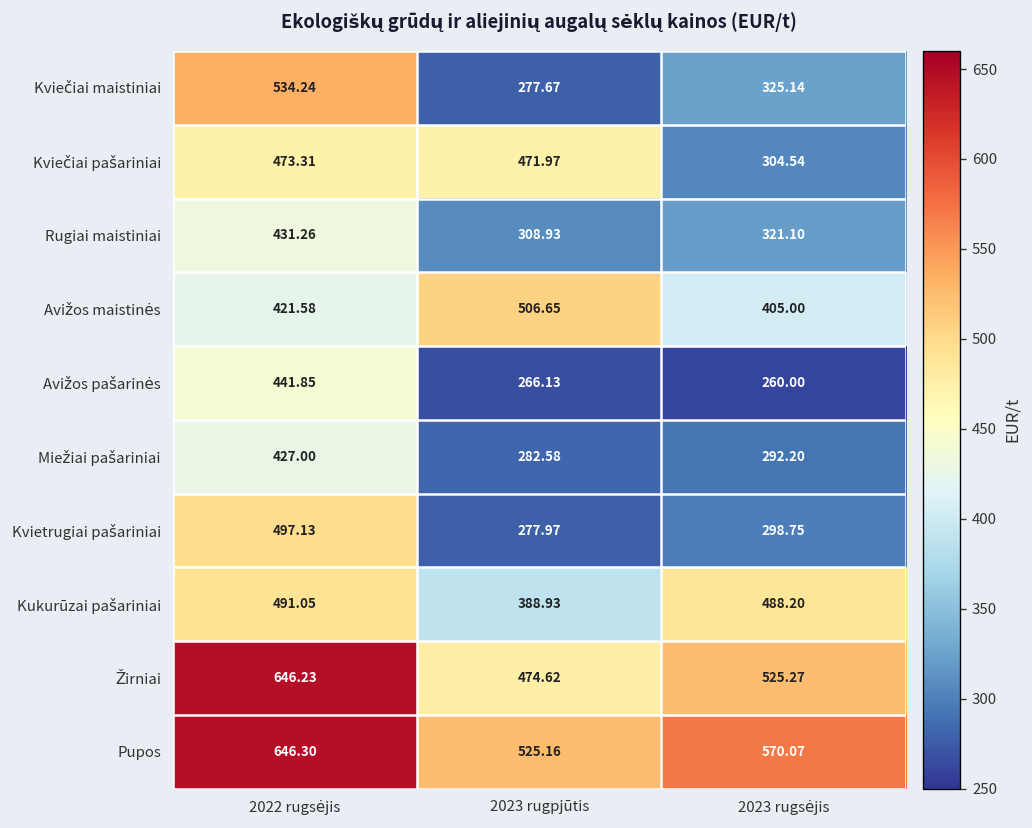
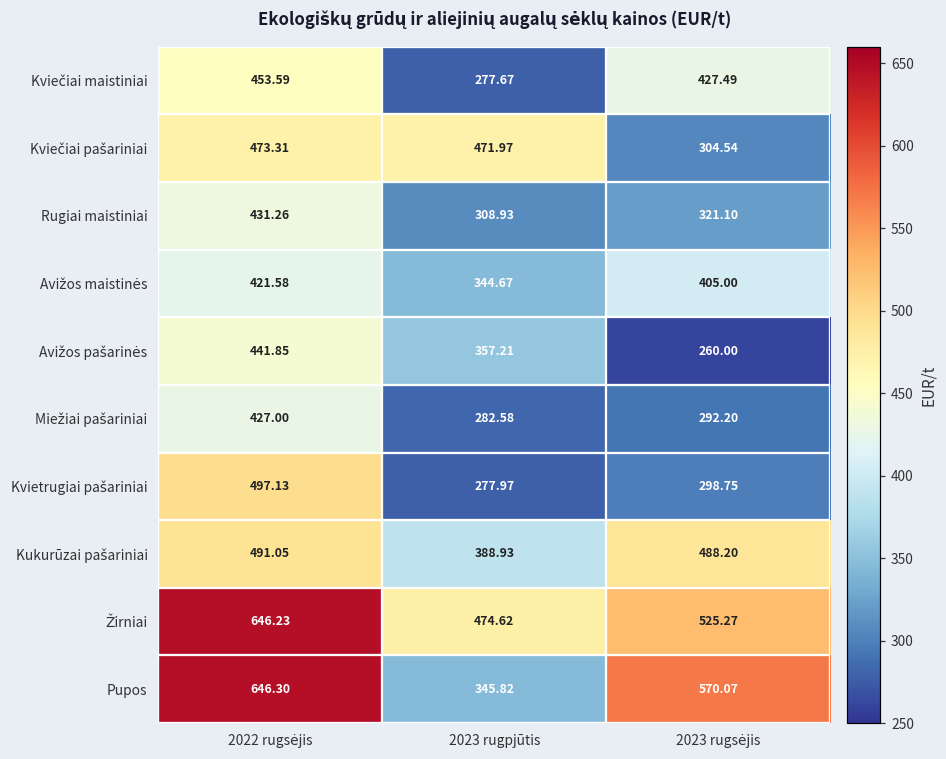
Kviečiai maistiniai, 2022 rugsėjis: 534.24 -> 453.59
Kviečiai maistiniai, 2023 rugsėjis: 325.14 -> 427.49
Avižos maistinės, 2023 rugpjūtis: 506.65 -> 344.67
Avižos pašarinės, 2023 rugpjūtis: 266.13 -> 357.21
Pupos, 2023 rugpjūtis: 525.16 -> 345.82
